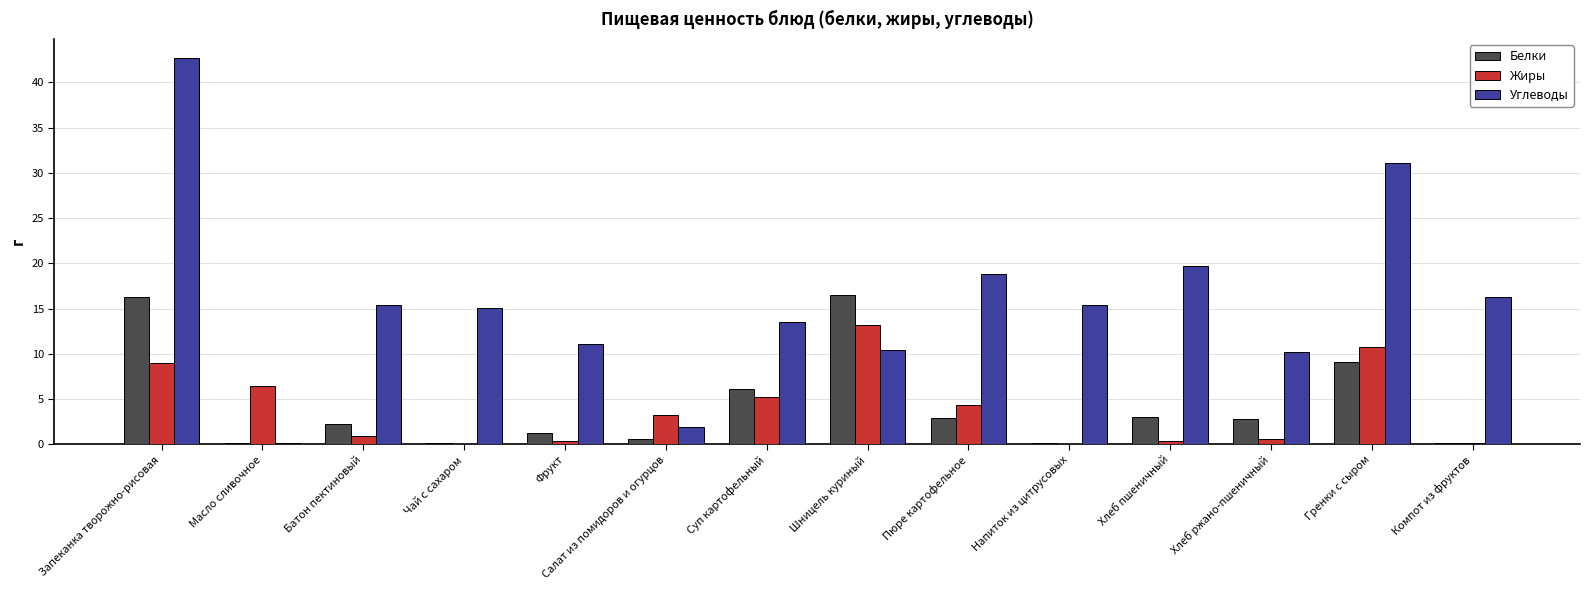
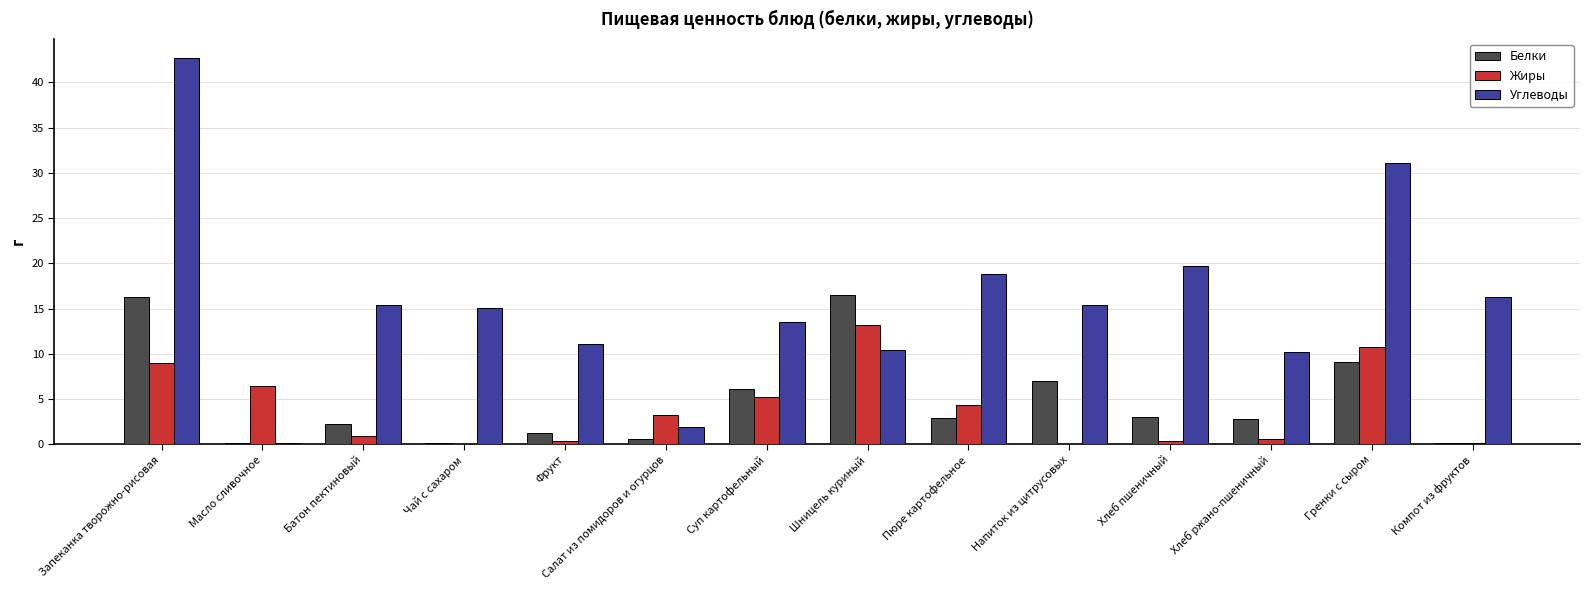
Белки, Напиток из цитрусовых: 0 -> 7
